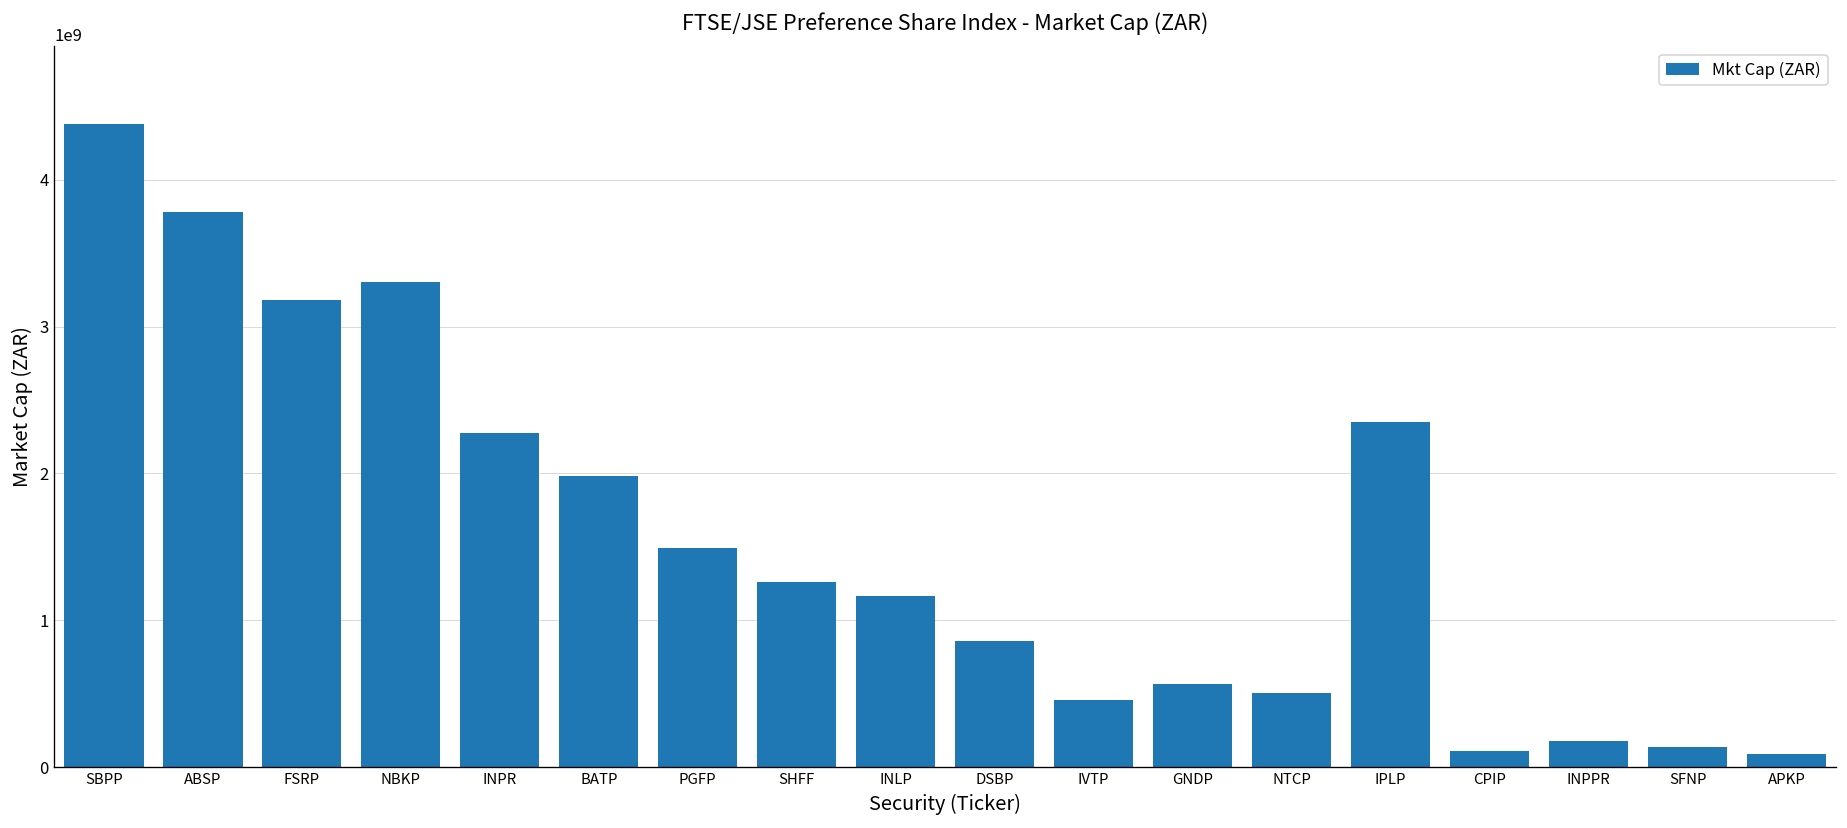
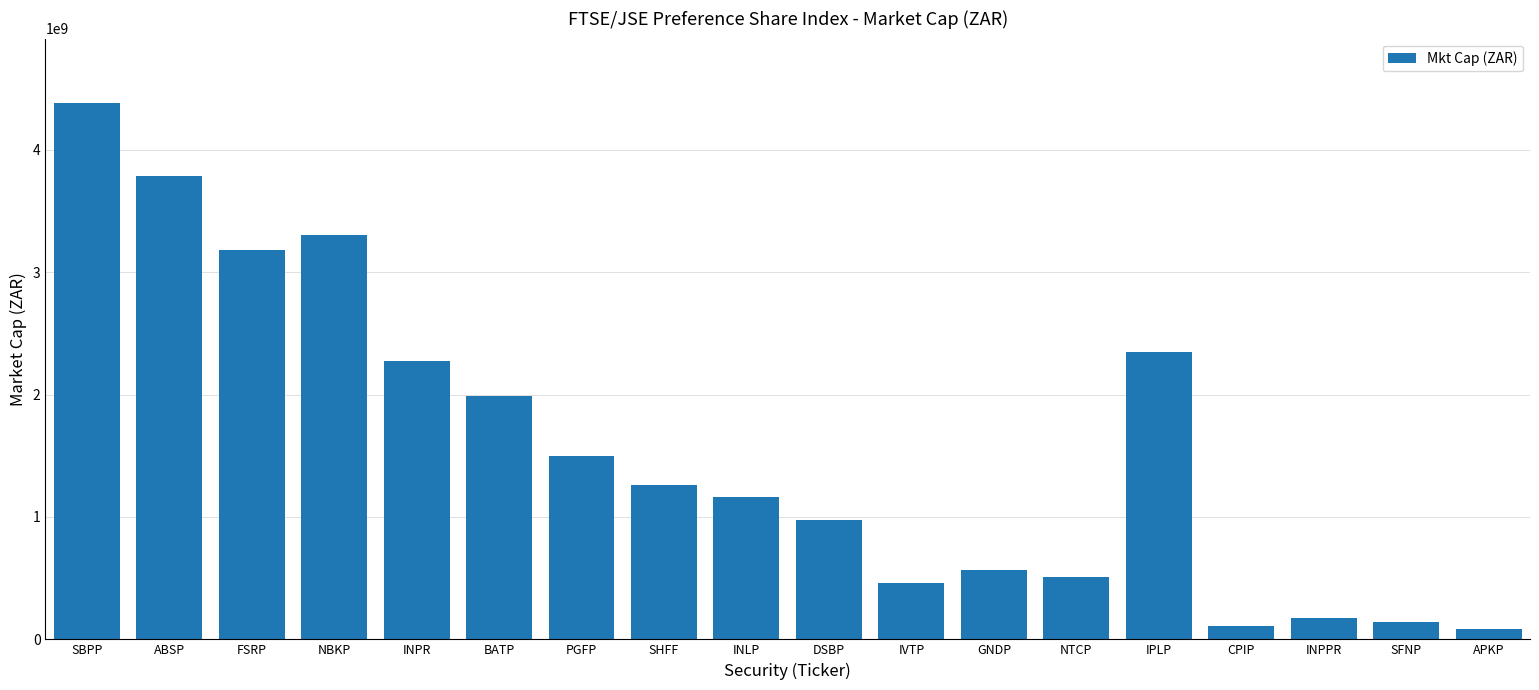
DSBP: 860000000 -> 980000000
